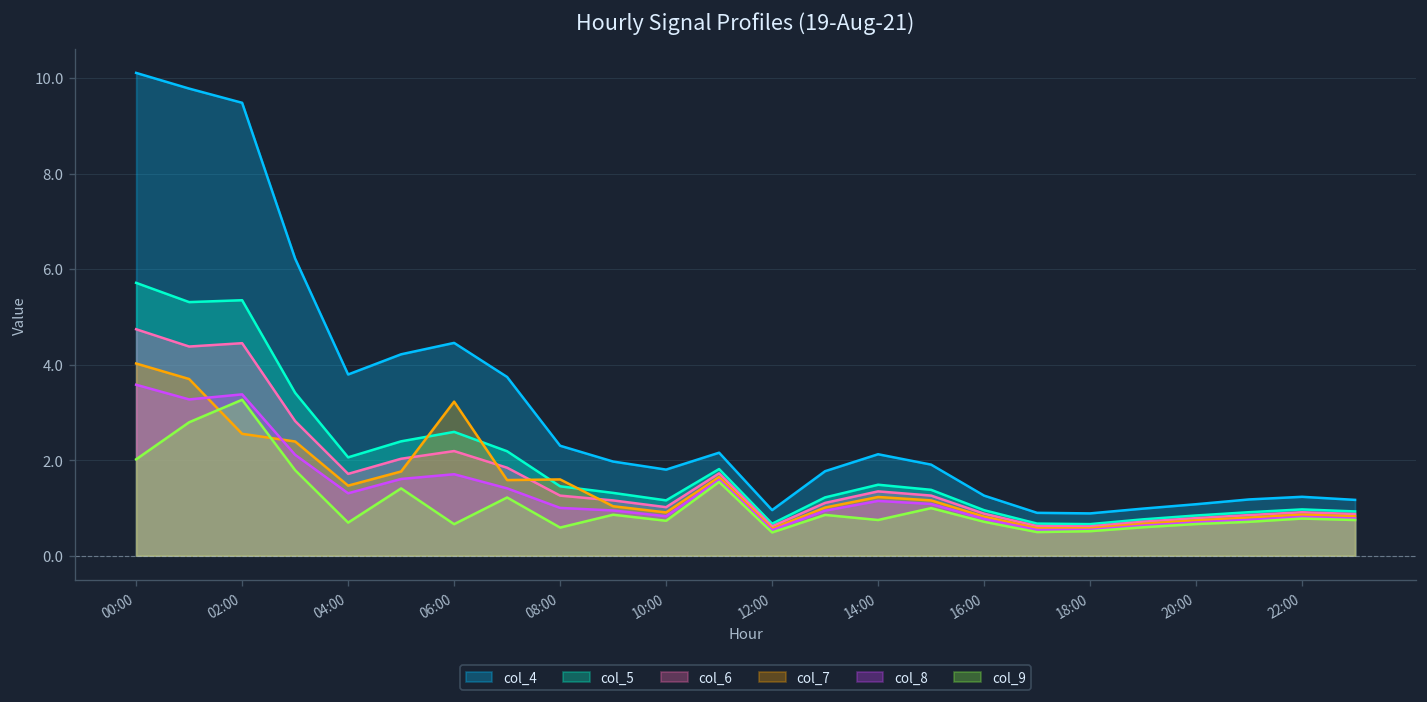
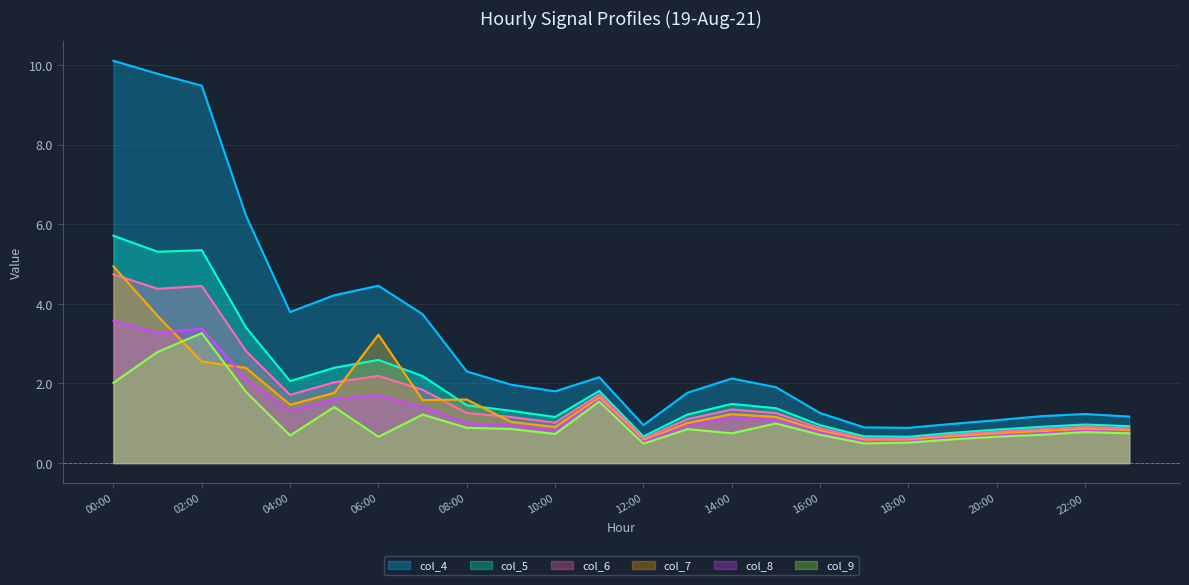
col_7, 00:00: 4.0 -> 4.9
col_9, 08:00: 0.6 -> 0.9
